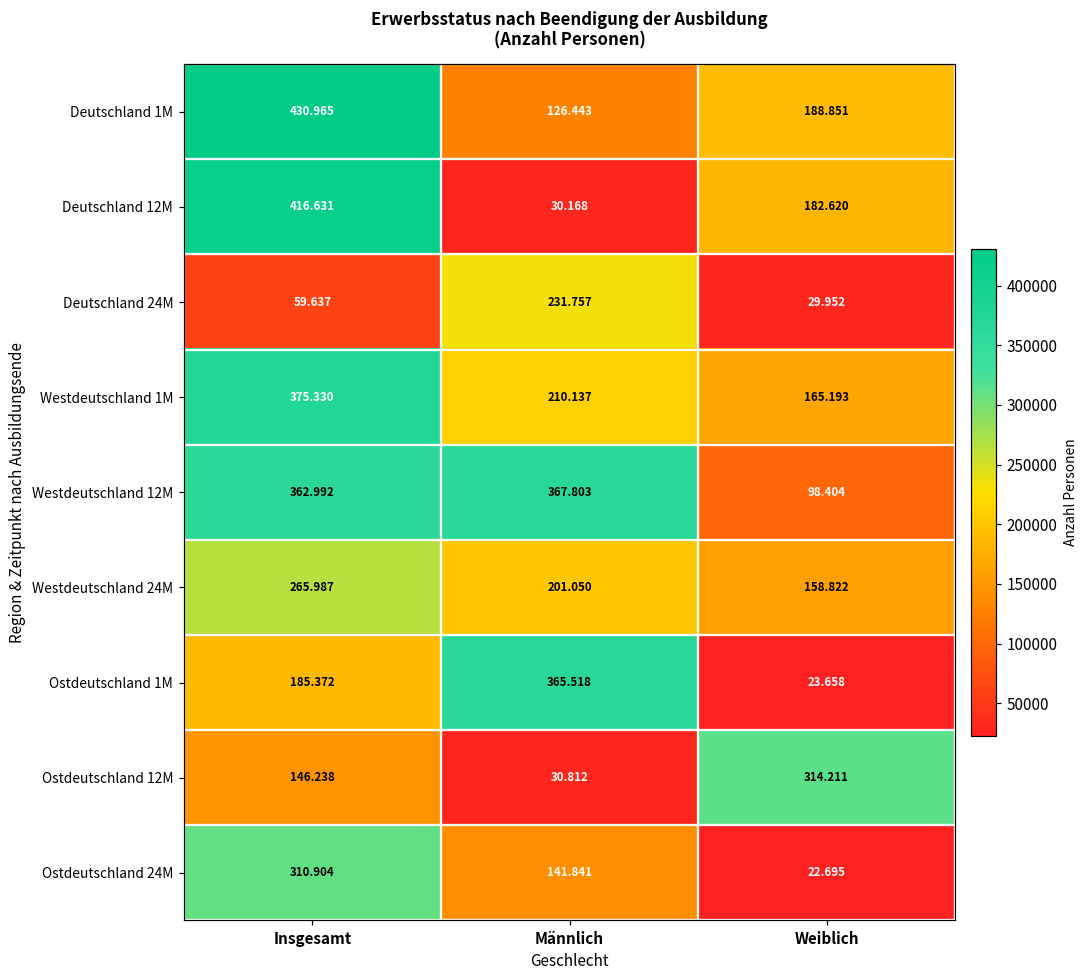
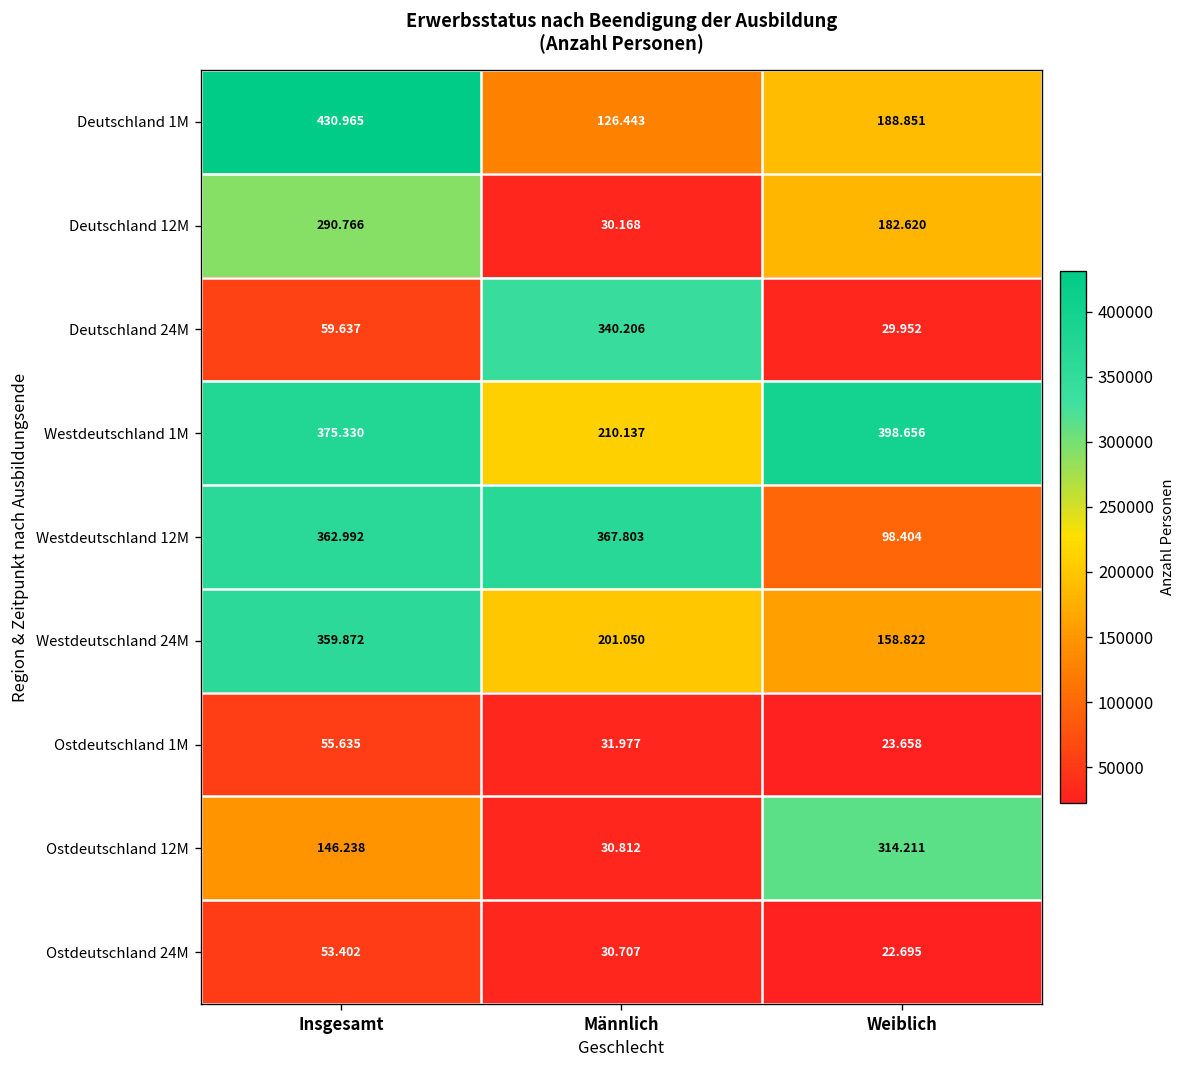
Deutschland 12M, Insgesamt: 416.631 -> 290.766
Deutschland 24M, Männlich: 231.757 -> 340.206
Westdeutschland 1M, Weiblich: 165.193 -> 398.656
Westdeutschland 24M, Insgesamt: 265.987 -> 359.872
Ostdeutschland 1M, Insgesamt: 185.372 -> 55.635
Ostdeutschland 1M, Männlich: 365.518 -> 31.977
Ostdeutschland 24M, Insgesamt: 310.904 -> 53.402
Ostdeutschland 24M, Männlich: 141.841 -> 30.707
